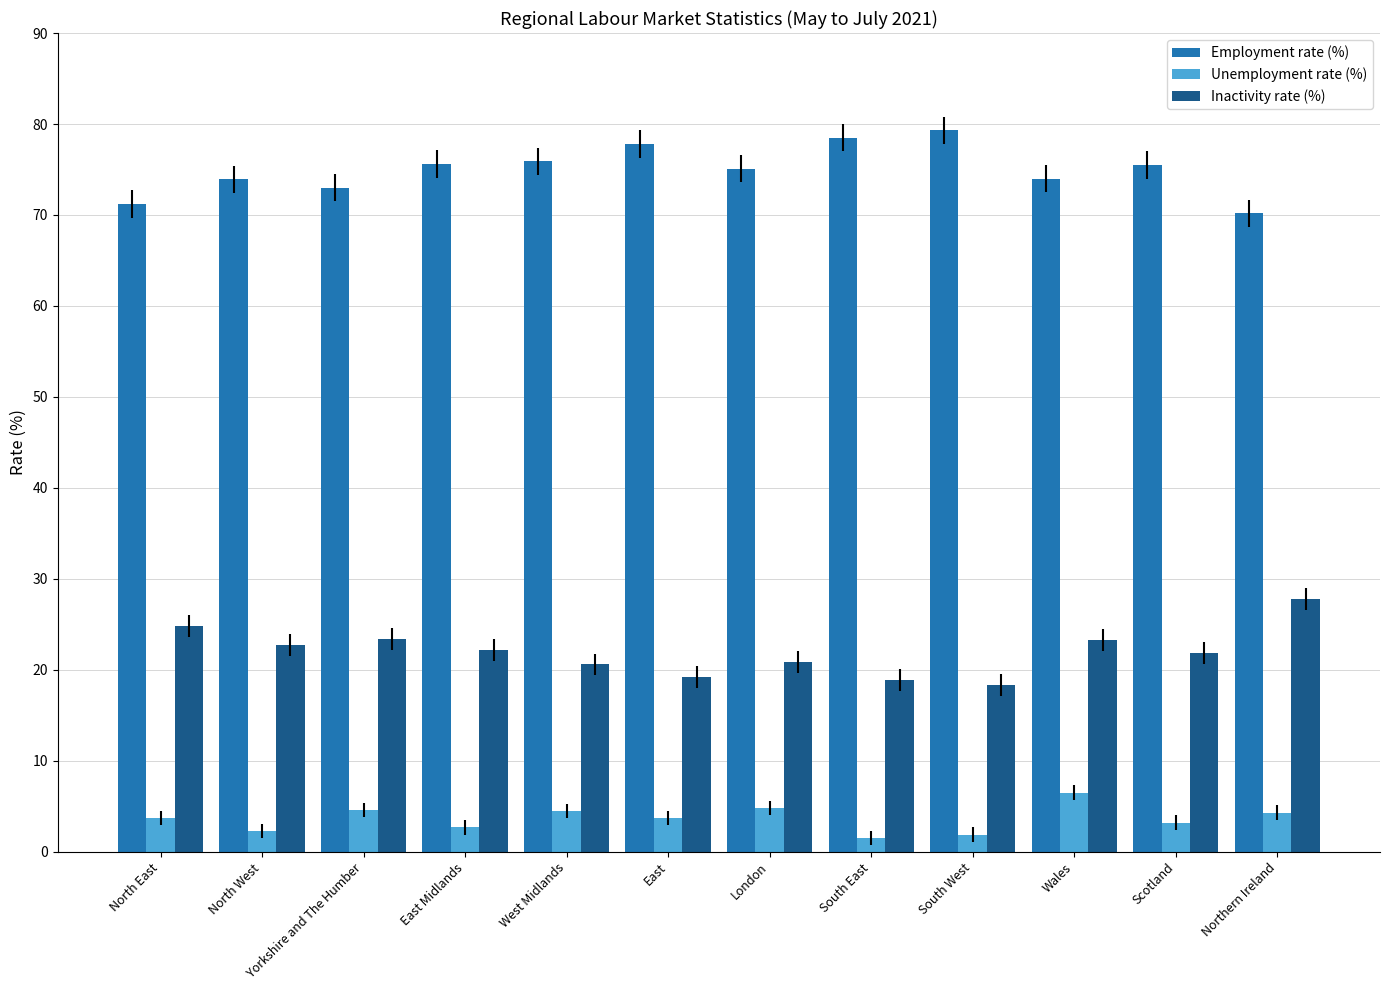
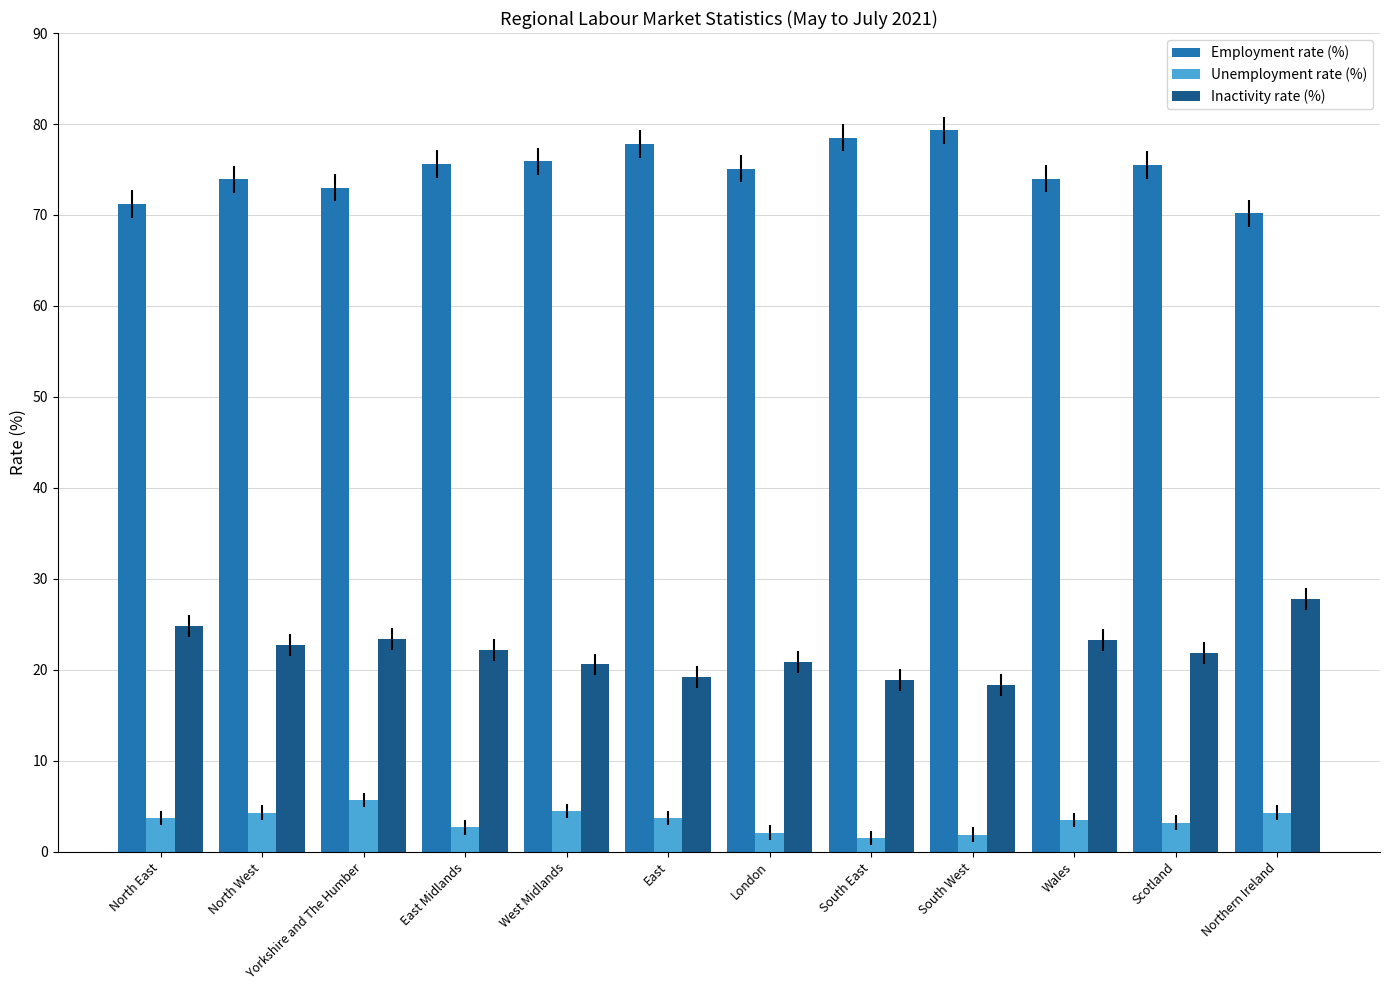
Unemployment rate (%), North West: 2 -> 4
Unemployment rate (%), Yorkshire and The Humber: 5 -> 6
Unemployment rate (%), London: 5 -> 2
Unemployment rate (%), Wales: 7 -> 4
